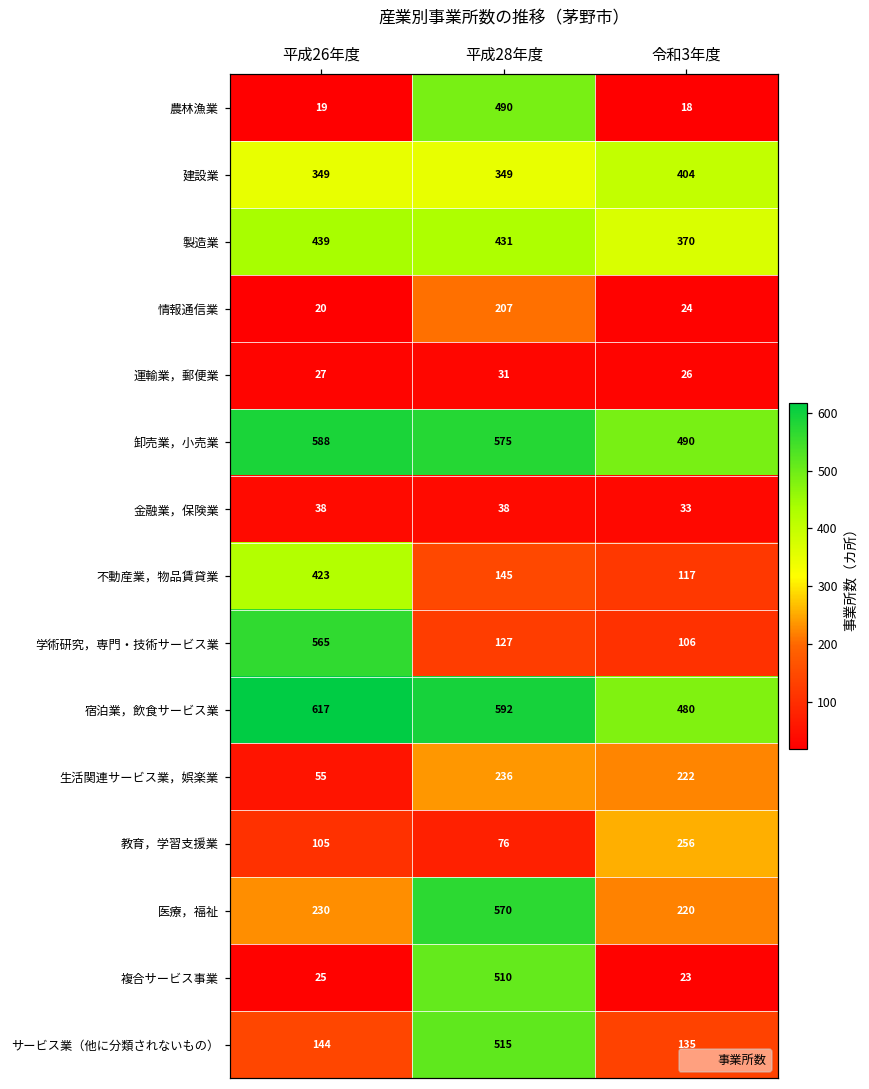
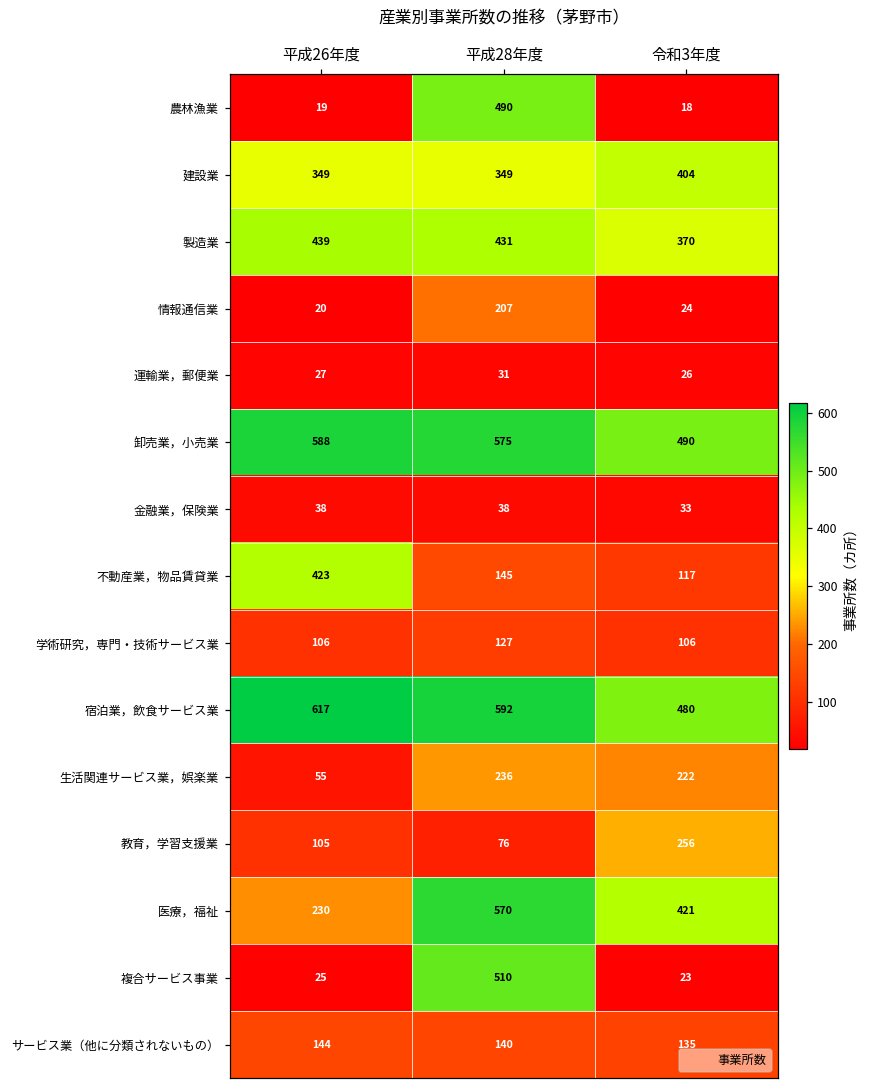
学術研究，専門・技術サービス業, 平成26年度: 565 -> 106
医療，福祉, 令和3年度: 220 -> 421
サービス業（他に分類されないもの）, 平成28年度: 515 -> 140
